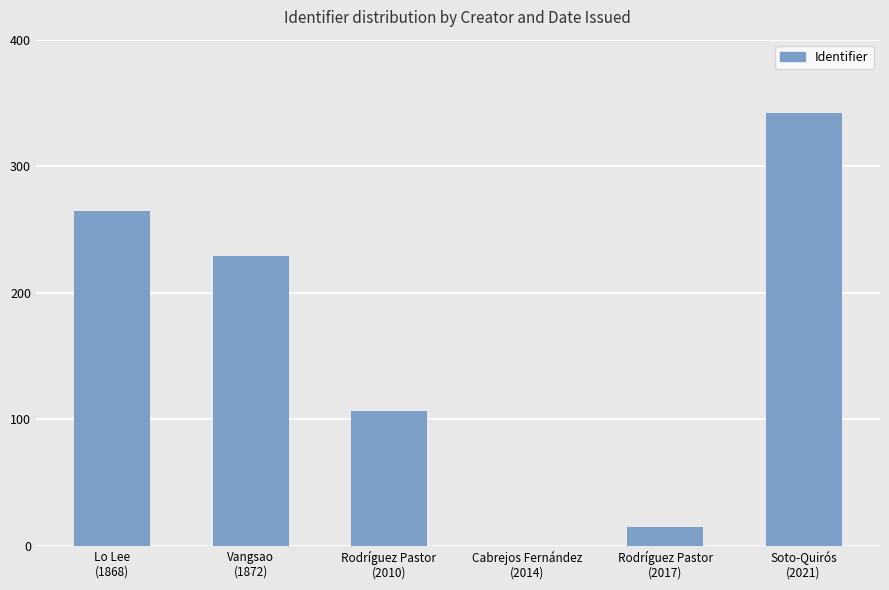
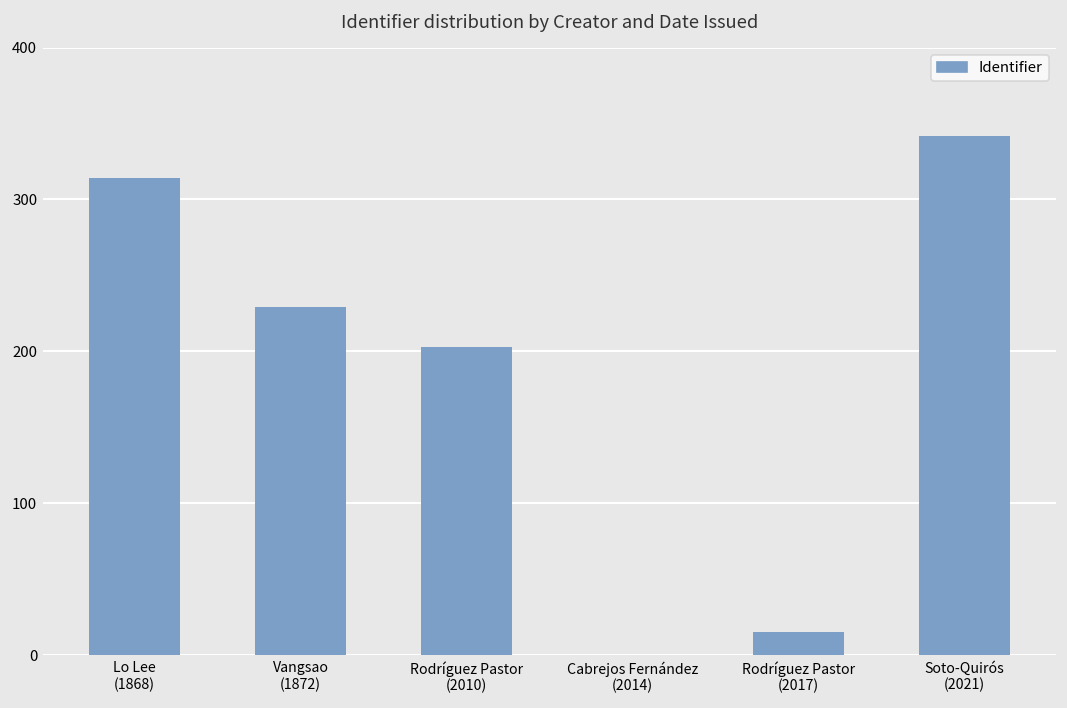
Lo Lee (1868): 265 -> 314
Rodríguez Pastor (2010): 107 -> 203
